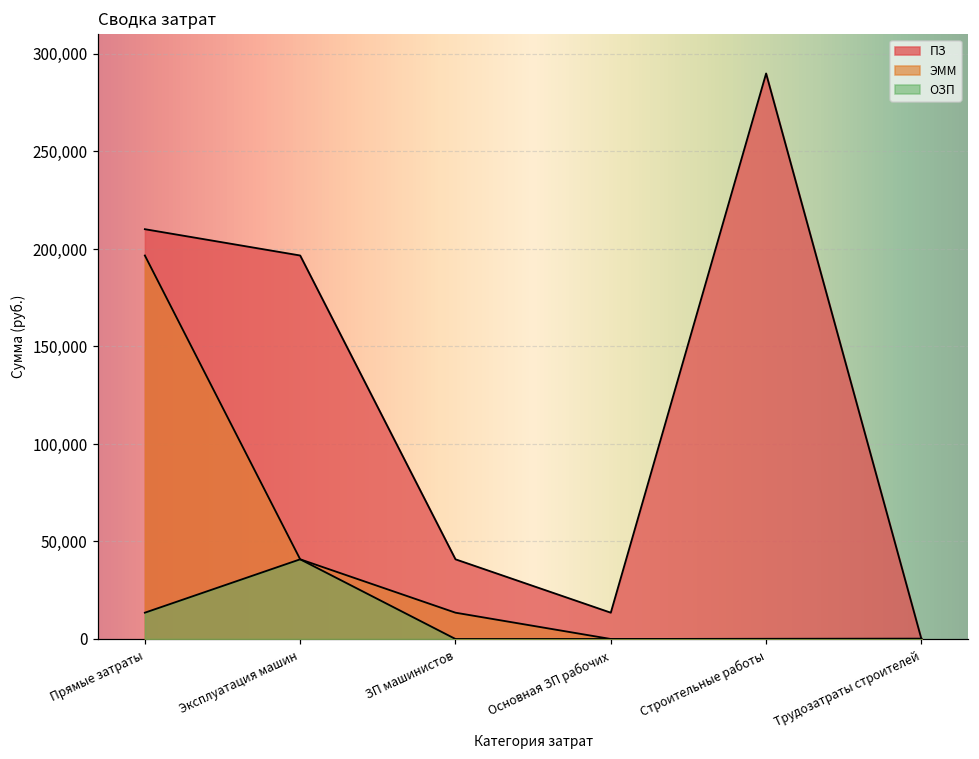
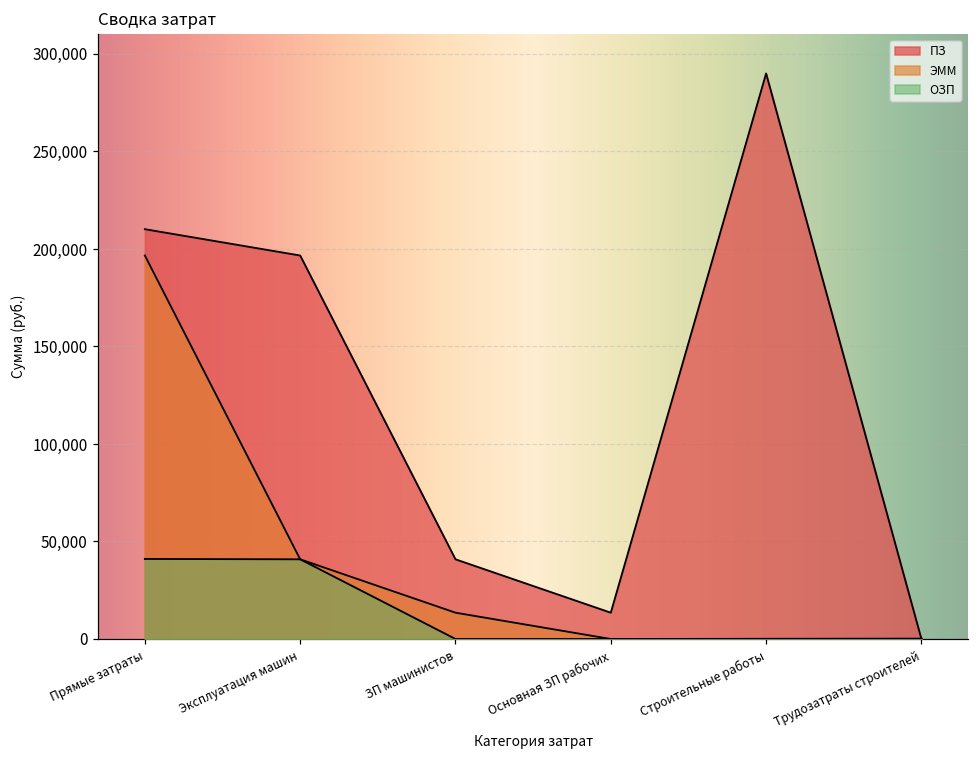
ОЗП, Прямые затраты: 13,000 -> 41,000
